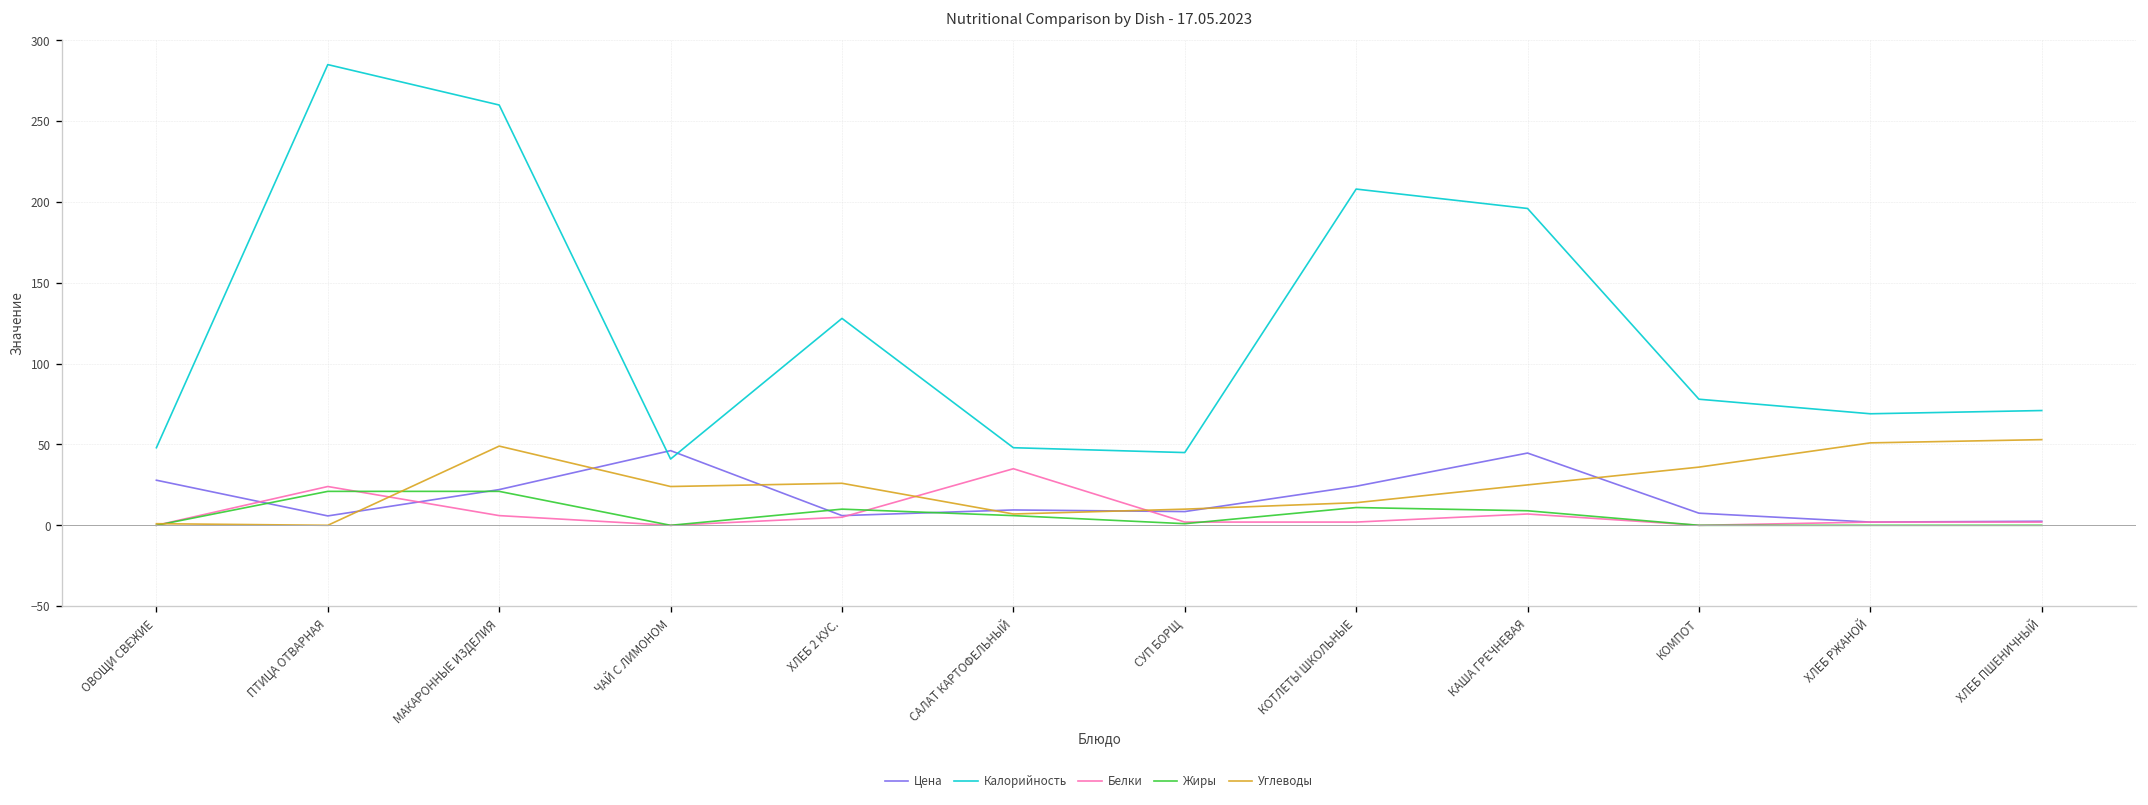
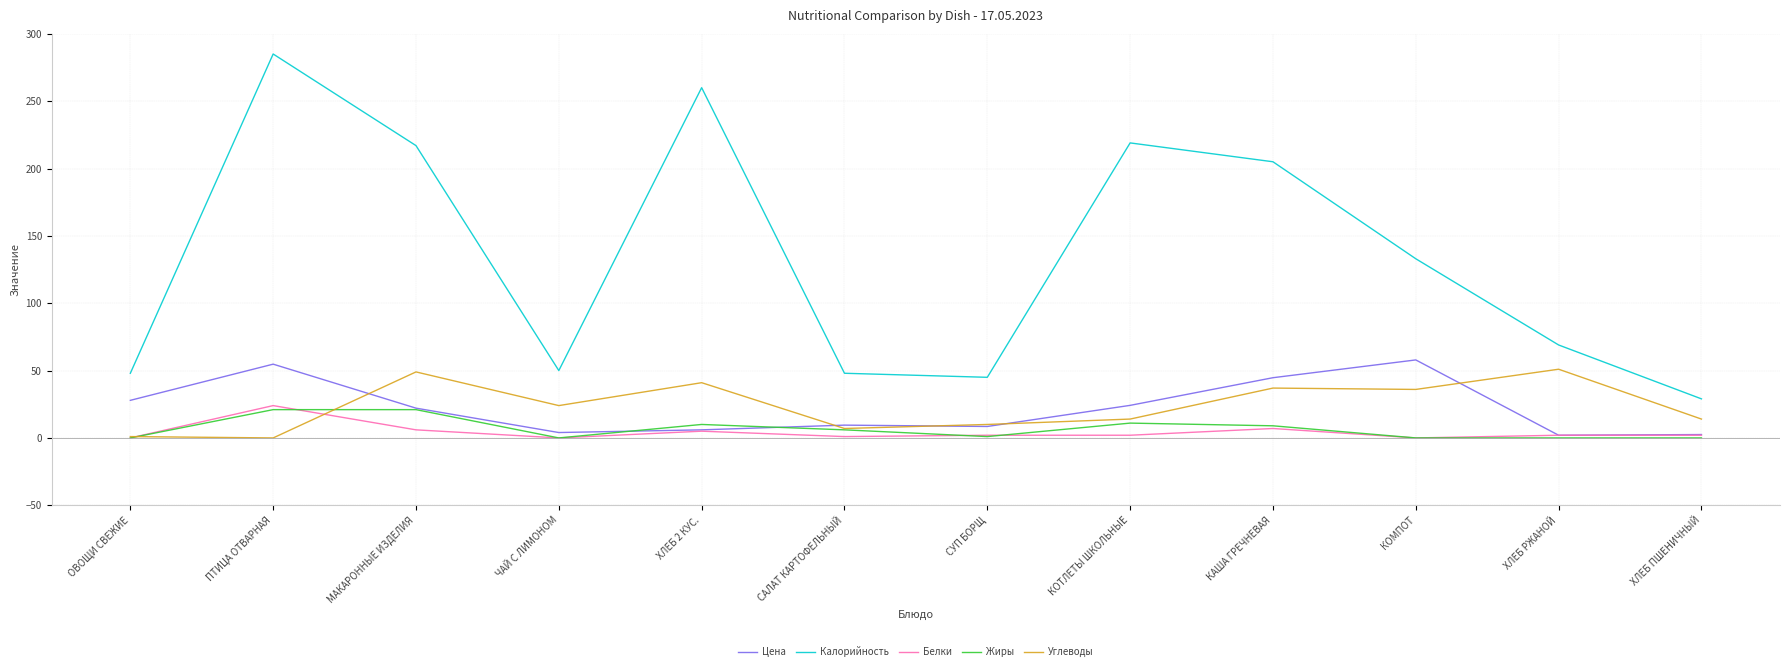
Цена, ПТИЦА ОТВАРНАЯ: 6 -> 55
Калорийность, МАКАРОННЫЕ ИЗДЕЛИЯ: 260 -> 217
Цена, ЧАЙ С ЛИМОНОМ: 46 -> 4
Калорийность, ЧАЙ С ЛИМОНОМ: 41 -> 50
Калорийность, ХЛЕБ 2 КУС.: 128 -> 260
Углеводы, ХЛЕБ 2 КУС.: 26 -> 41
Белки, САЛАТ КАРТОФЕЛЬНЫЙ: 35 -> 1
Калорийность, КОТЛЕТЫ ШКОЛЬНЫЕ: 208 -> 219
Калорийность, КАША ГРЕЧНЕВАЯ: 196 -> 205
Углеводы, КАША ГРЕЧНЕВАЯ: 25 -> 37
Цена, КОМПОТ: 8 -> 58
Калорийность, КОМПОТ: 78 -> 133
Калорийность, ХЛЕБ ПШЕНИЧНЫЙ: 71 -> 29
Углеводы, ХЛЕБ ПШЕНИЧНЫЙ: 53 -> 14
